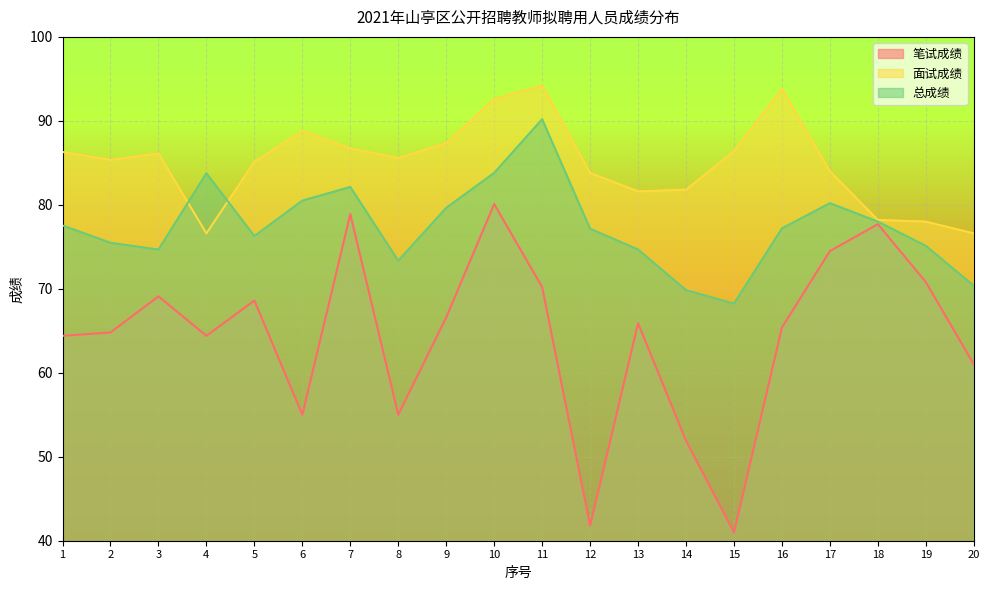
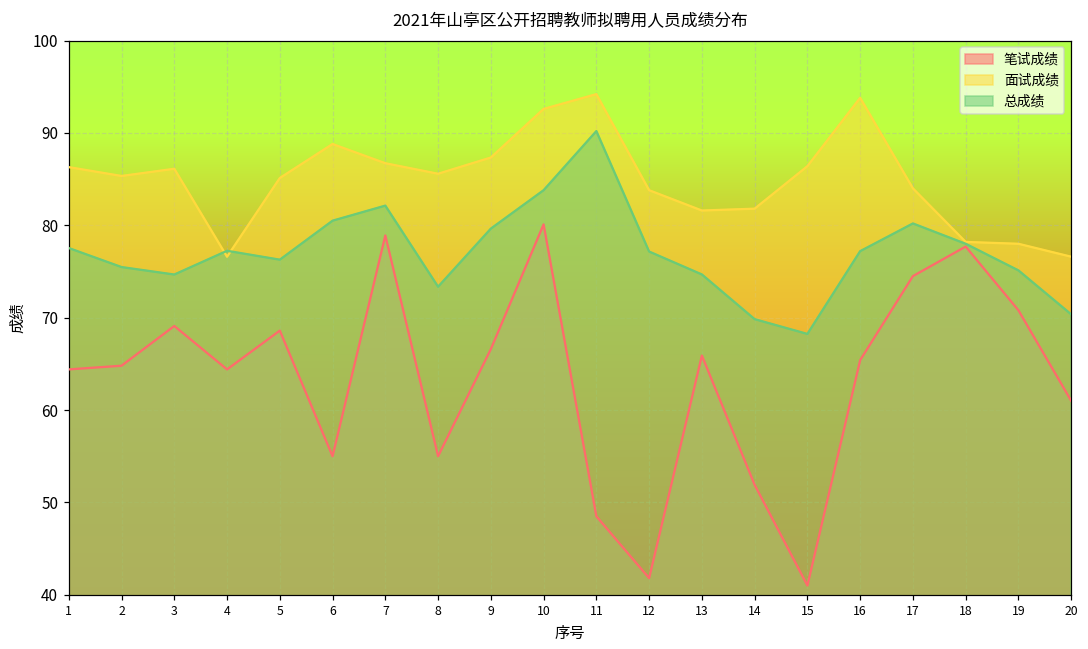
总成绩, 4: 84 -> 77
笔试成绩, 11: 70 -> 49
